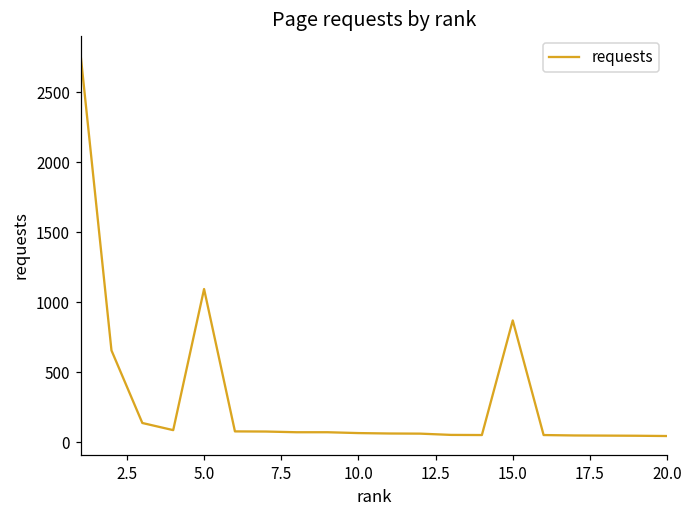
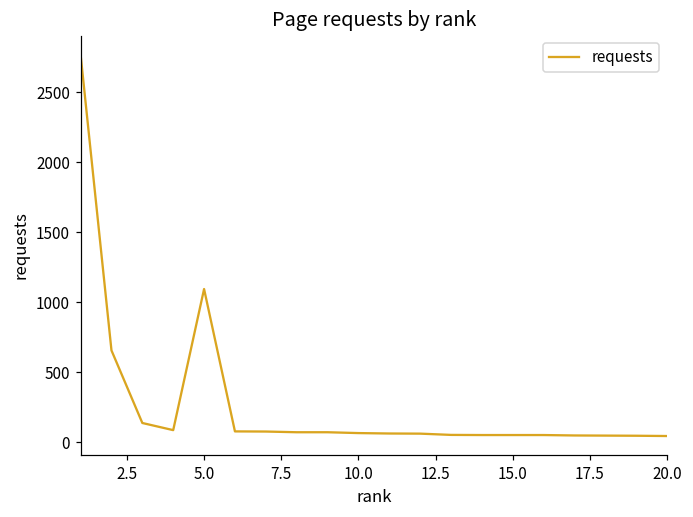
15.0: 870 -> 50
